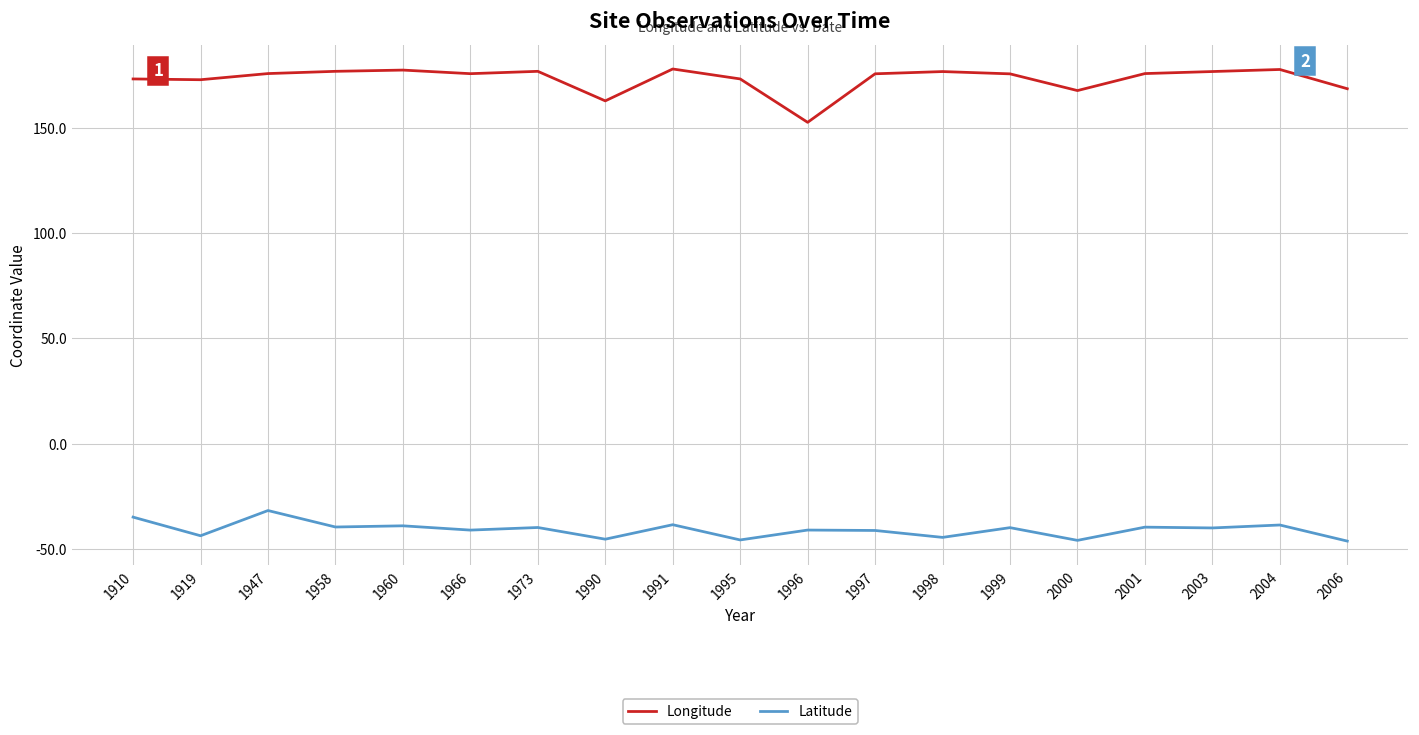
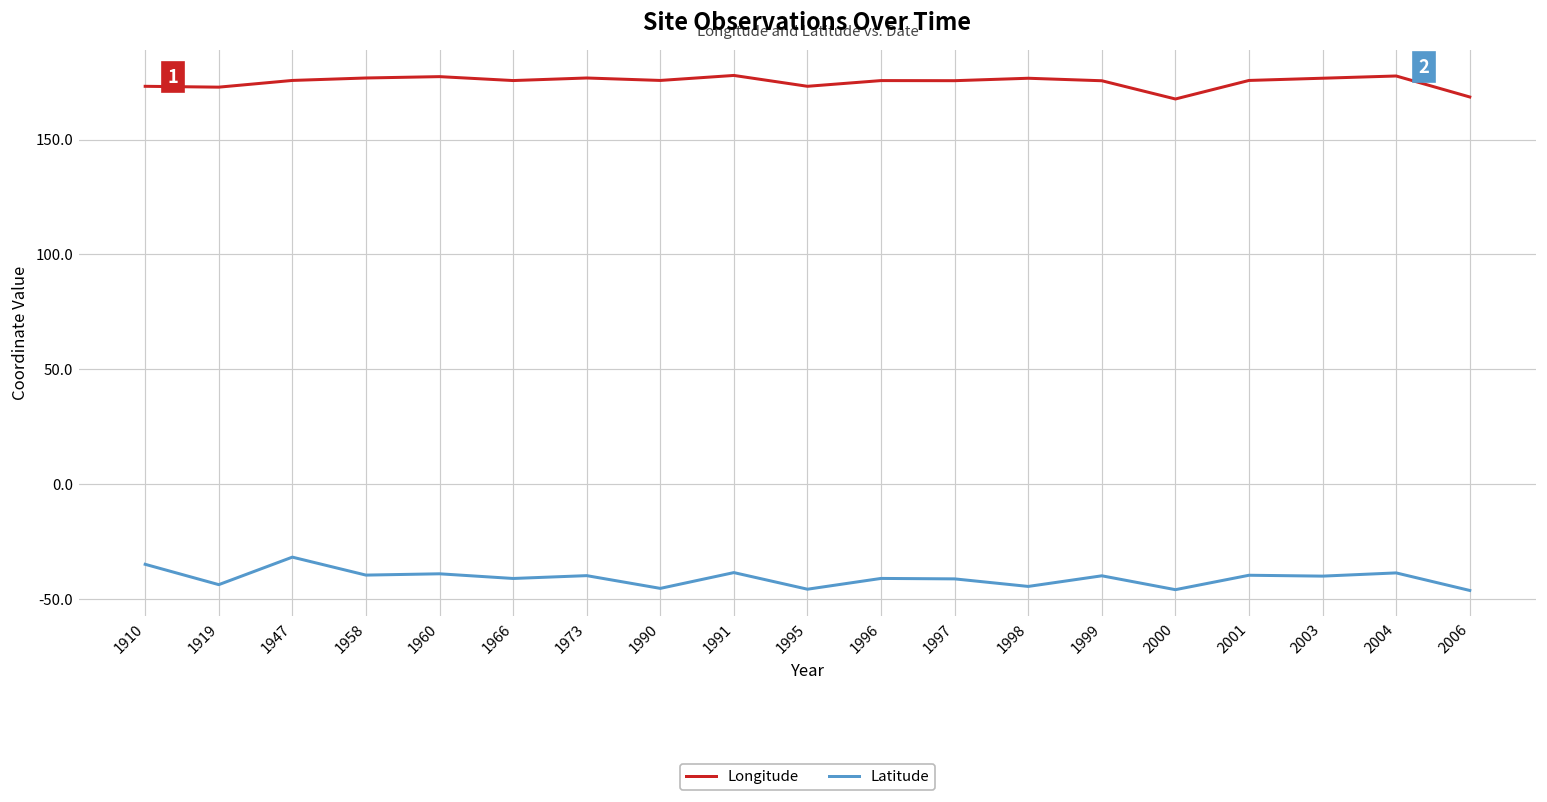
Longitude, 1990: 163 -> 176
Longitude, 1996: 153 -> 176
